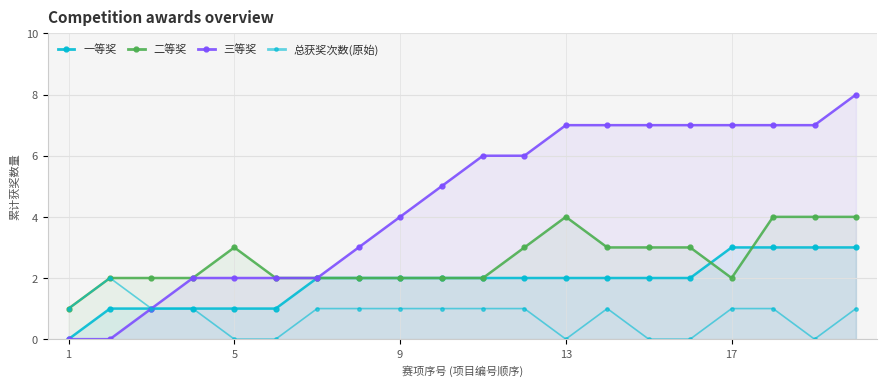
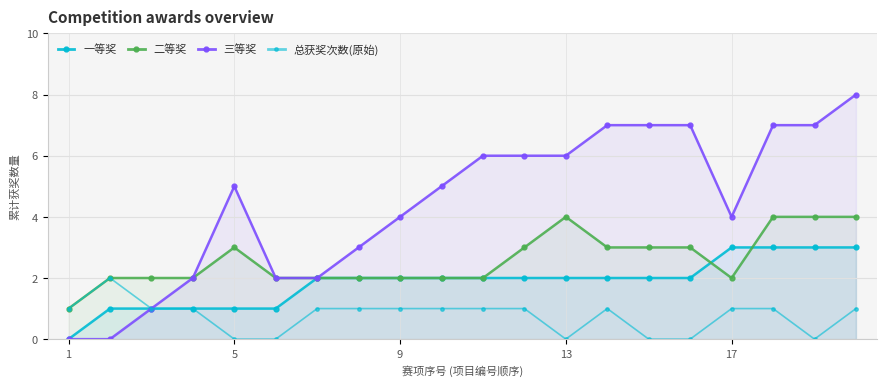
三等奖, 5: 2 -> 5
三等奖, 13: 7 -> 6
三等奖, 17: 7 -> 4
